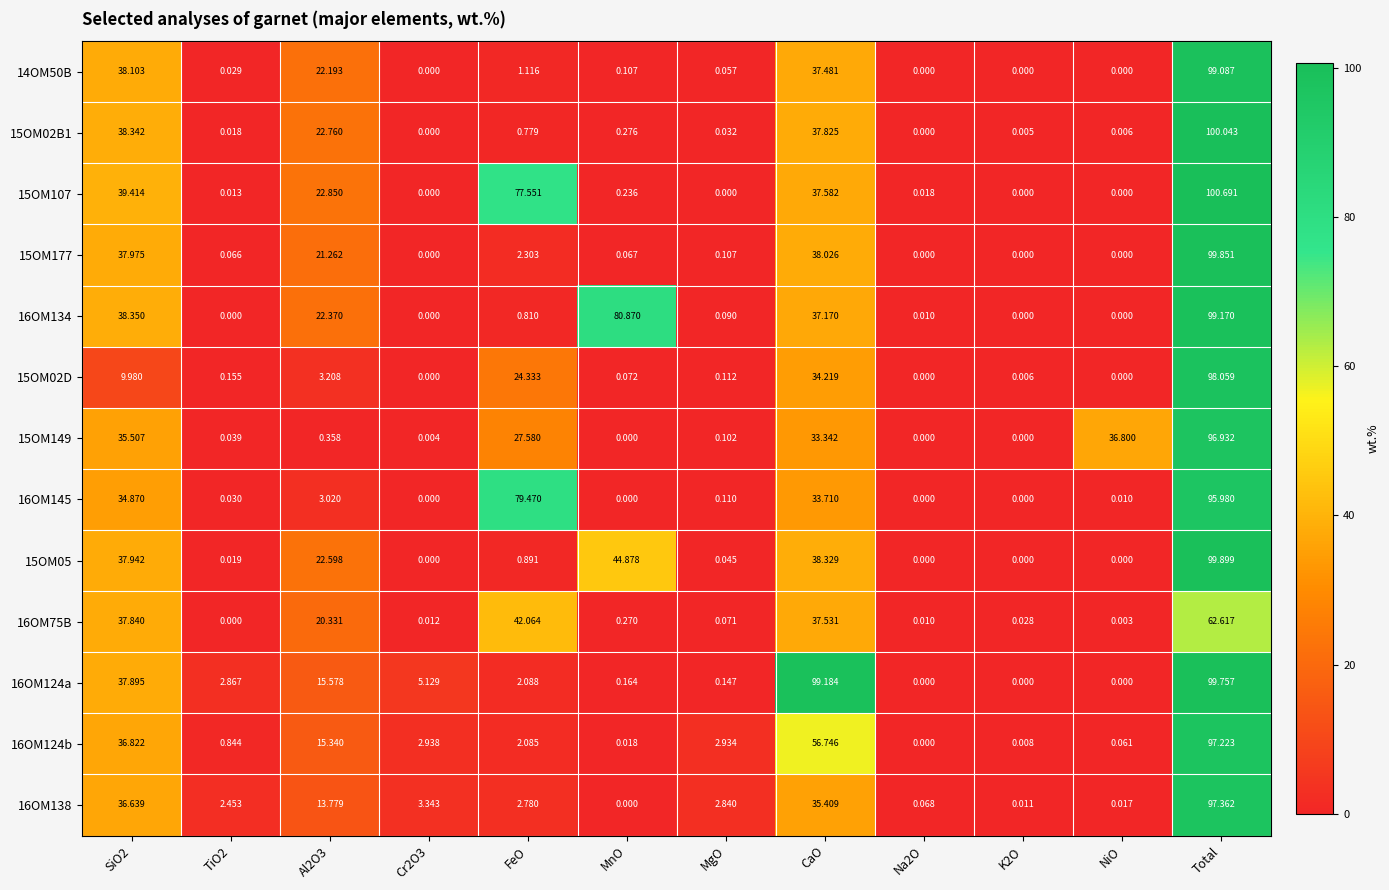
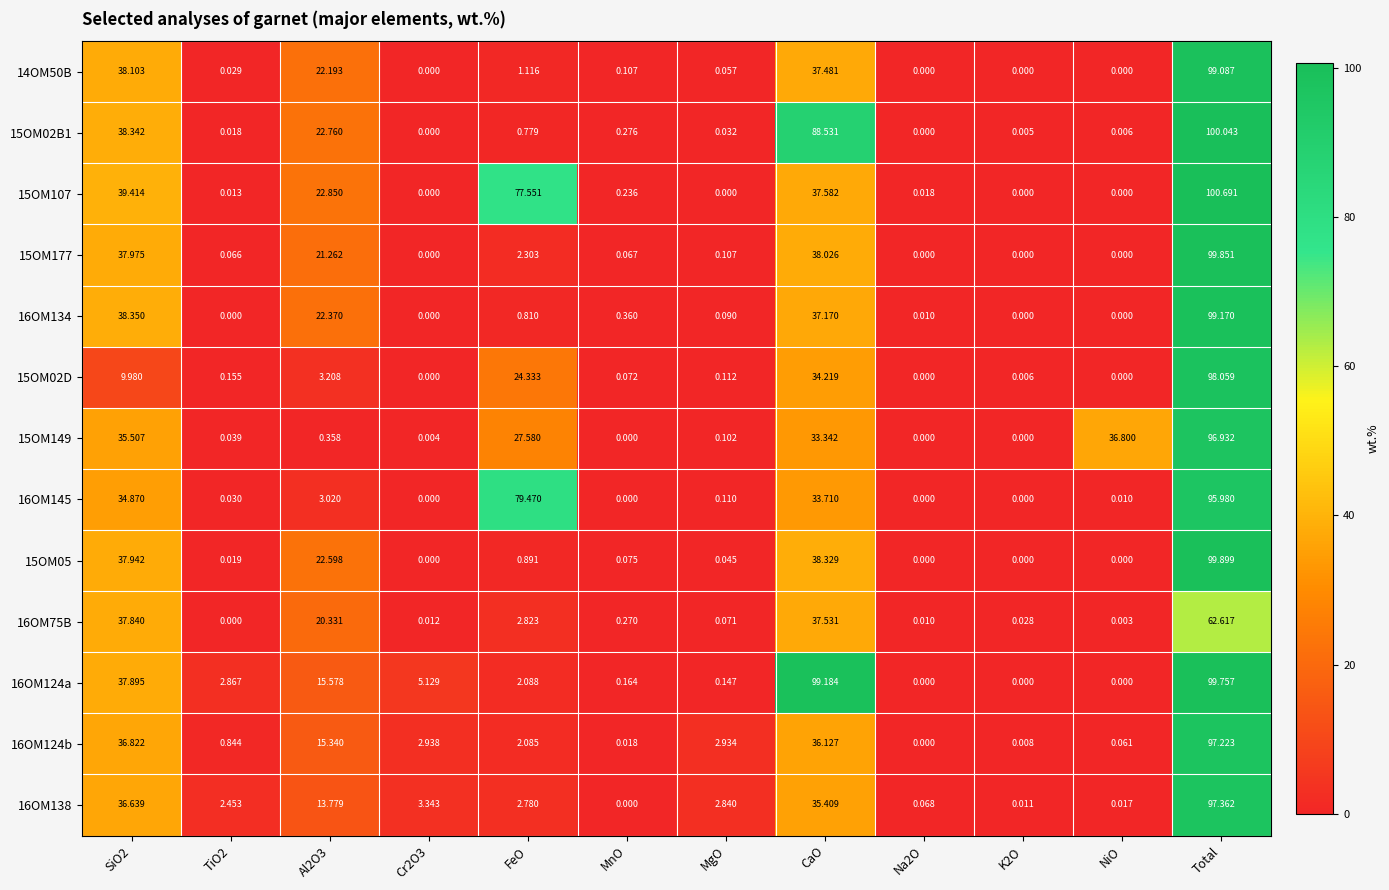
15OM02B1, CaO: 37.825 -> 88.531
16OM134, MnO: 80.870 -> 0.360
15OM05, MnO: 44.878 -> 0.075
16OM75B, FeO: 42.064 -> 2.823
16OM124b, CaO: 56.746 -> 36.127
